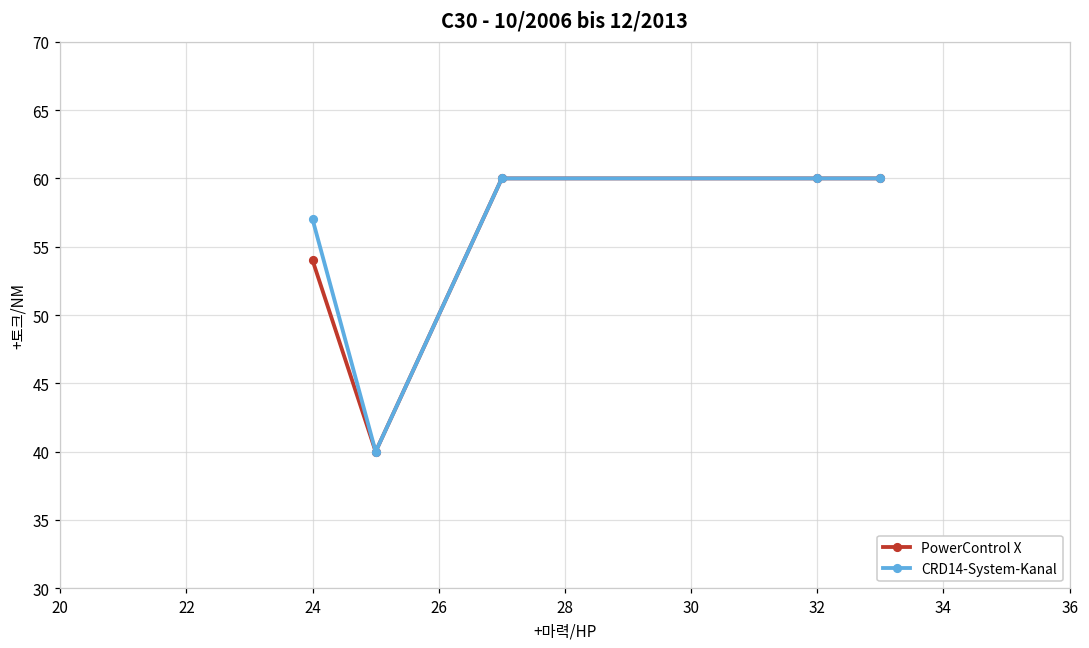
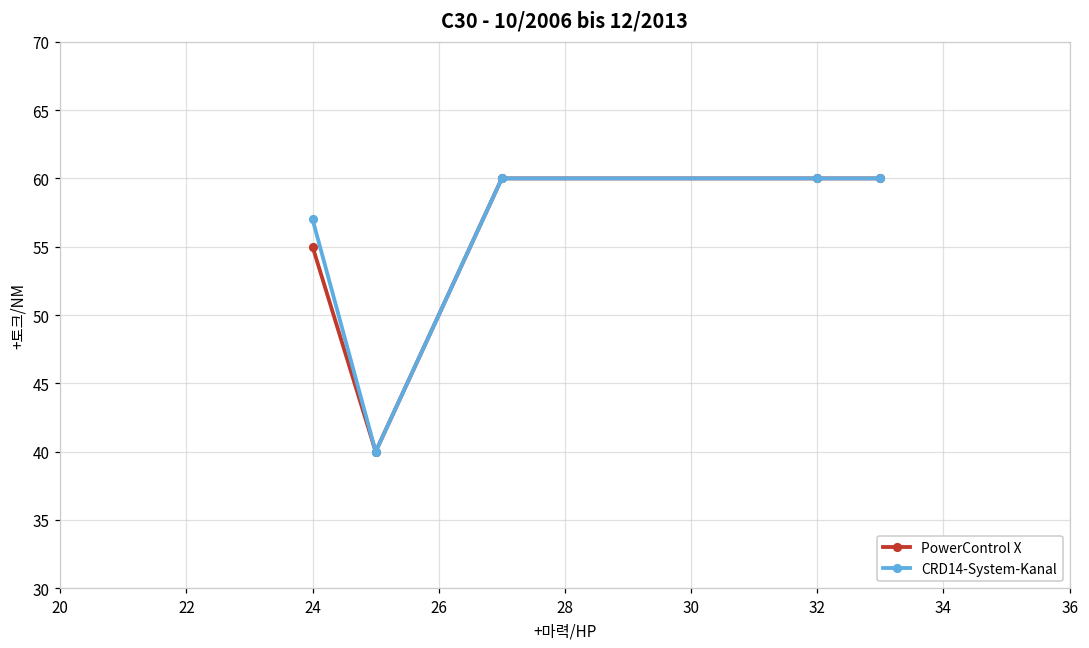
PowerControl X, 24: 54 -> 55
